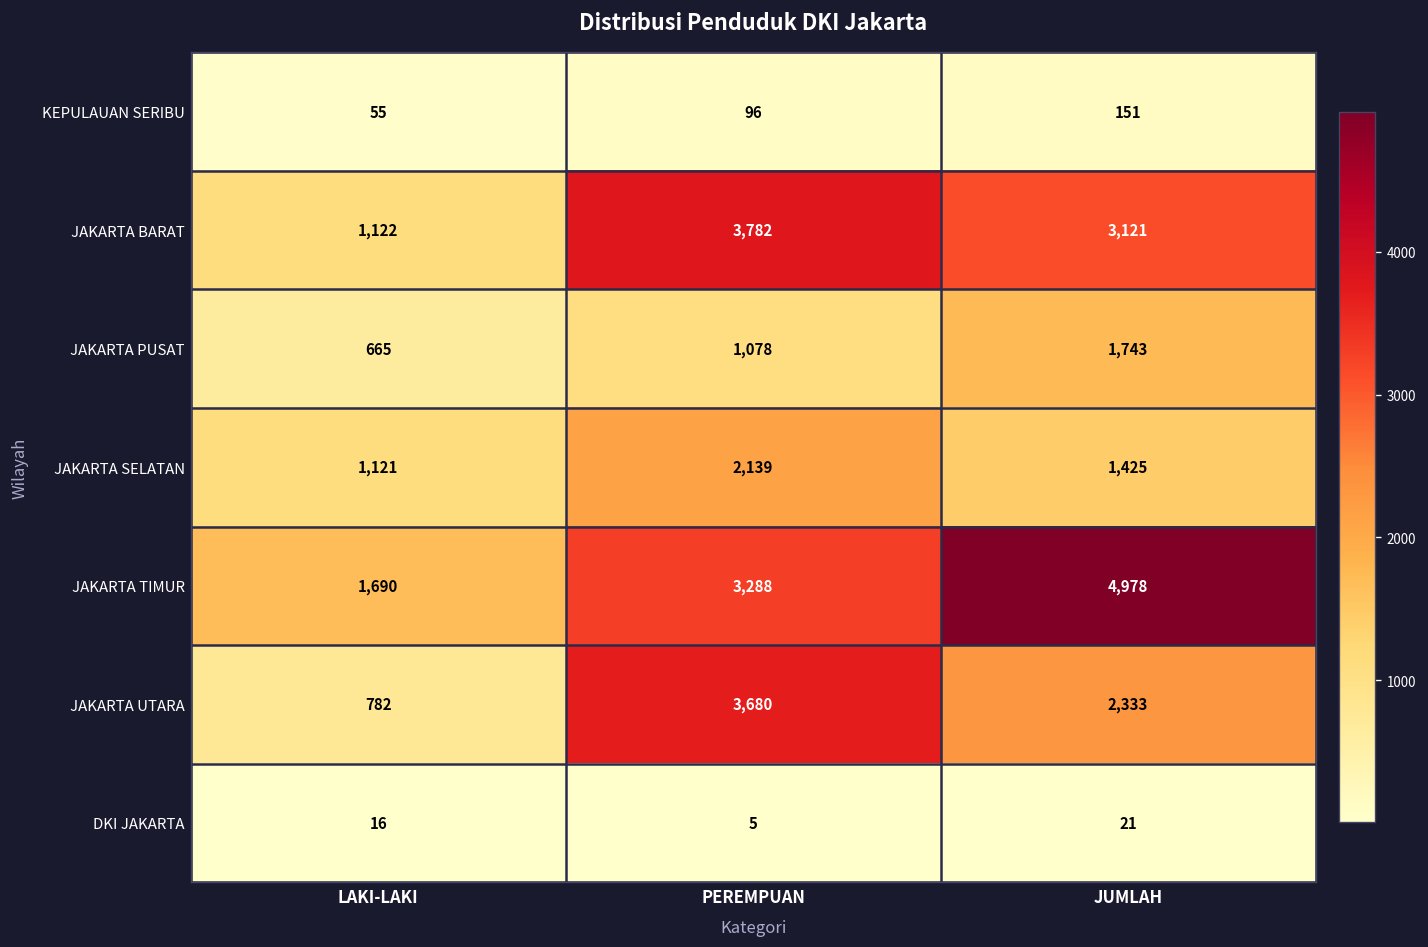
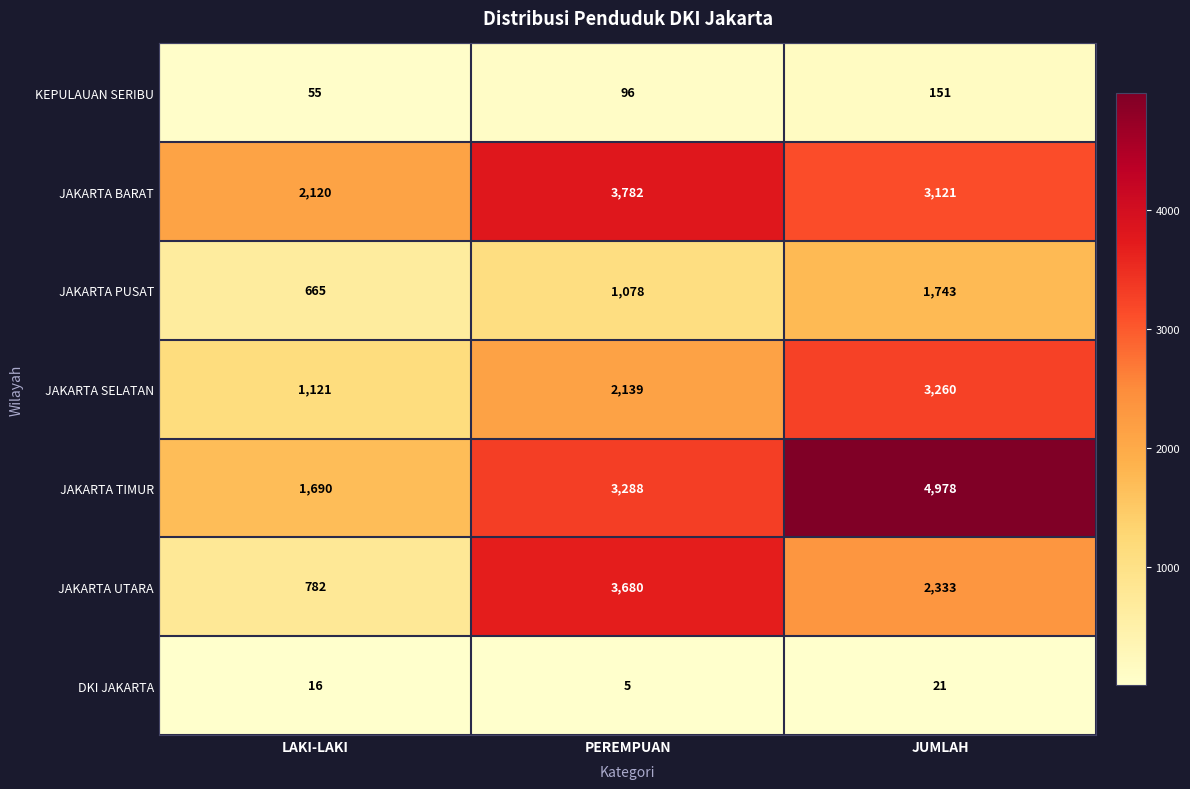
JAKARTA BARAT, LAKI-LAKI: 1,122 -> 2,120
JAKARTA SELATAN, JUMLAH: 1,425 -> 3,260
